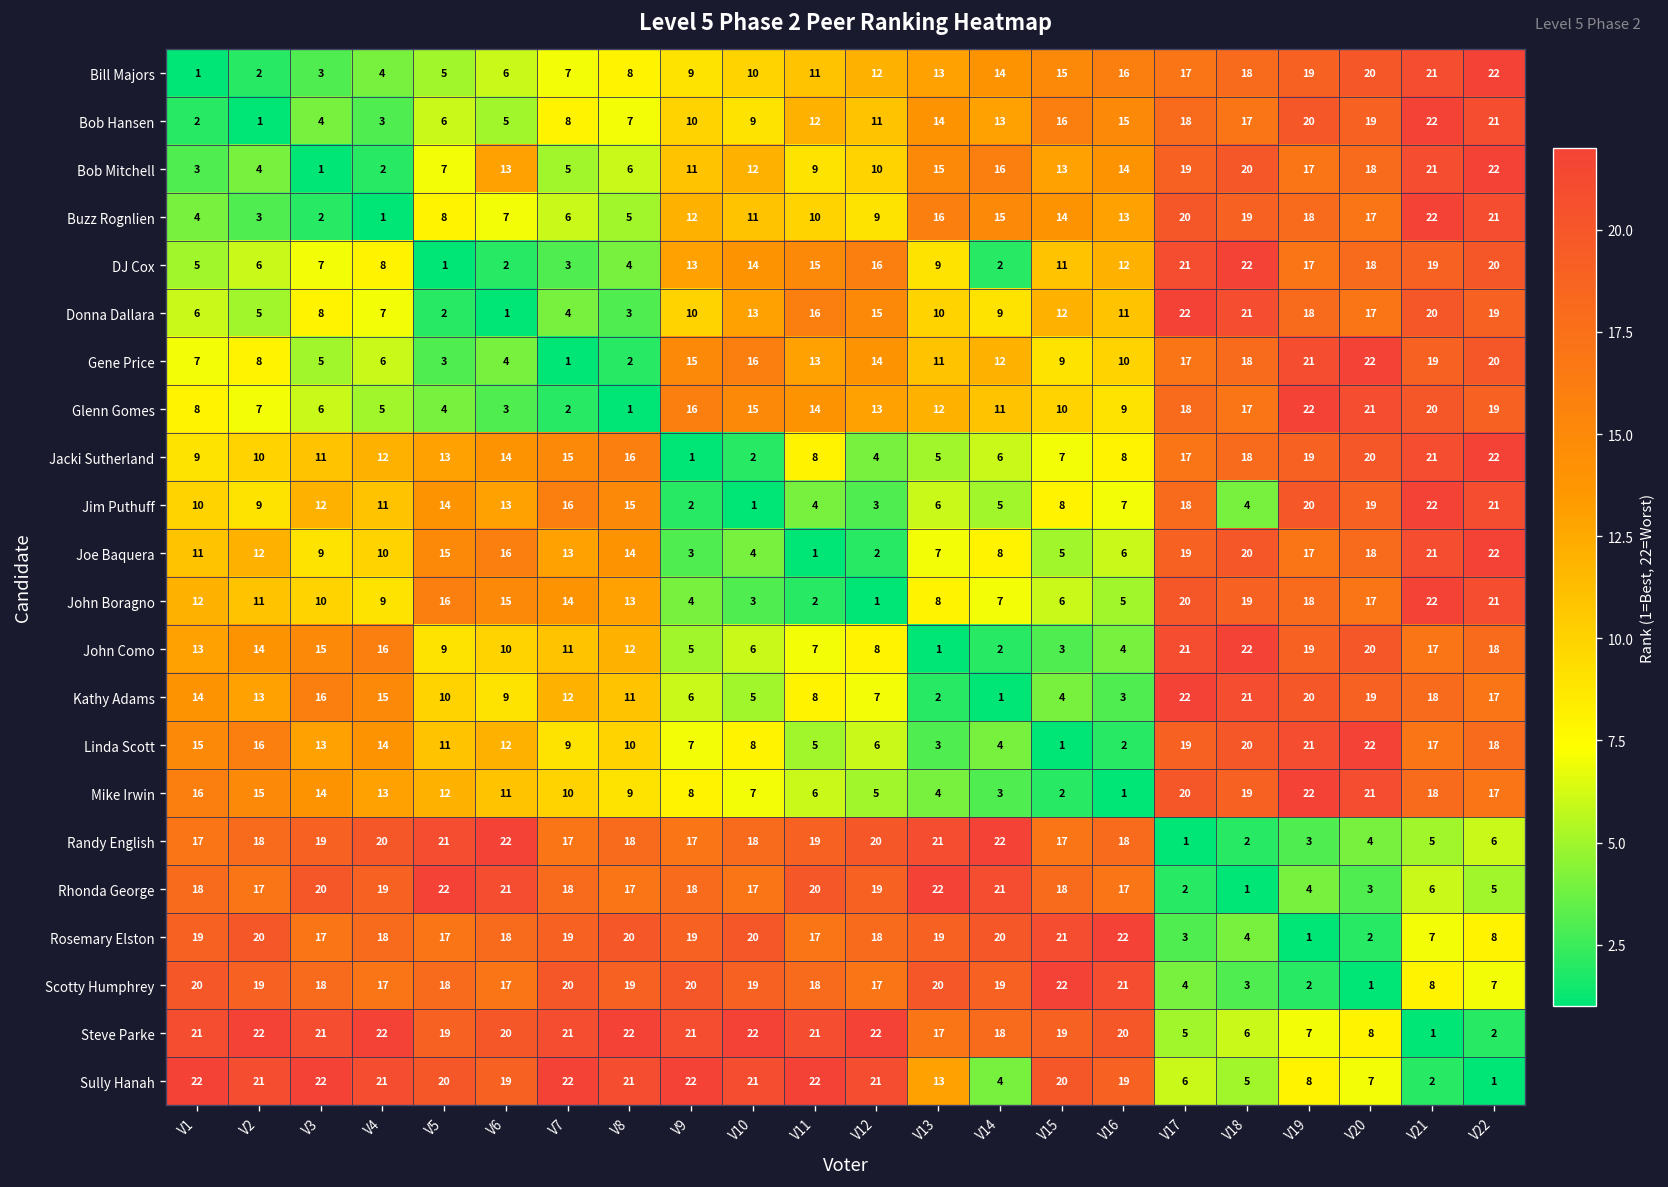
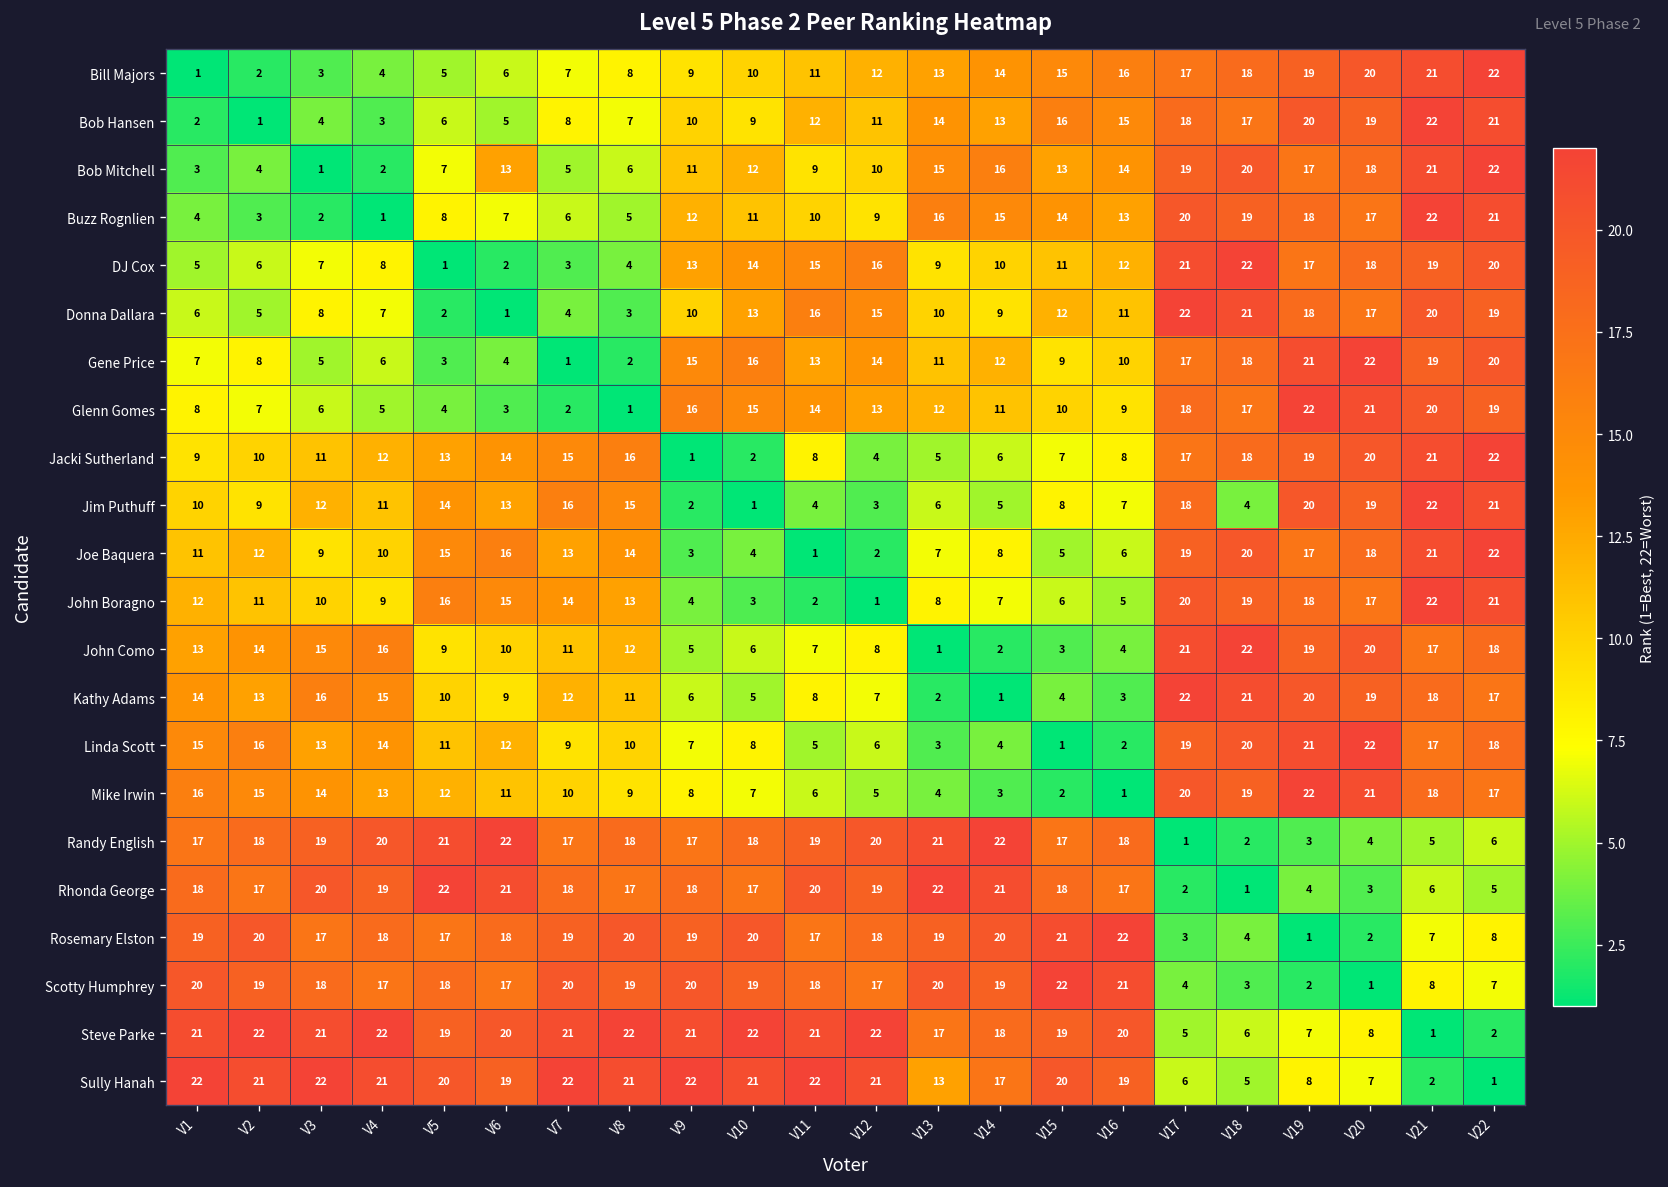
DJ Cox, V14: 2 -> 10
Sully Hanah, V14: 4 -> 17
